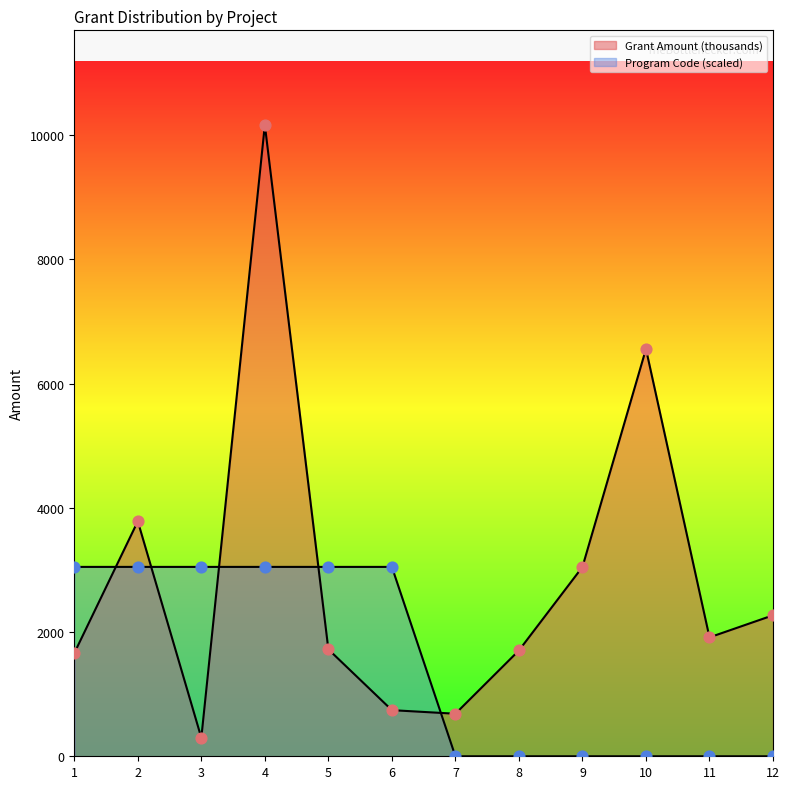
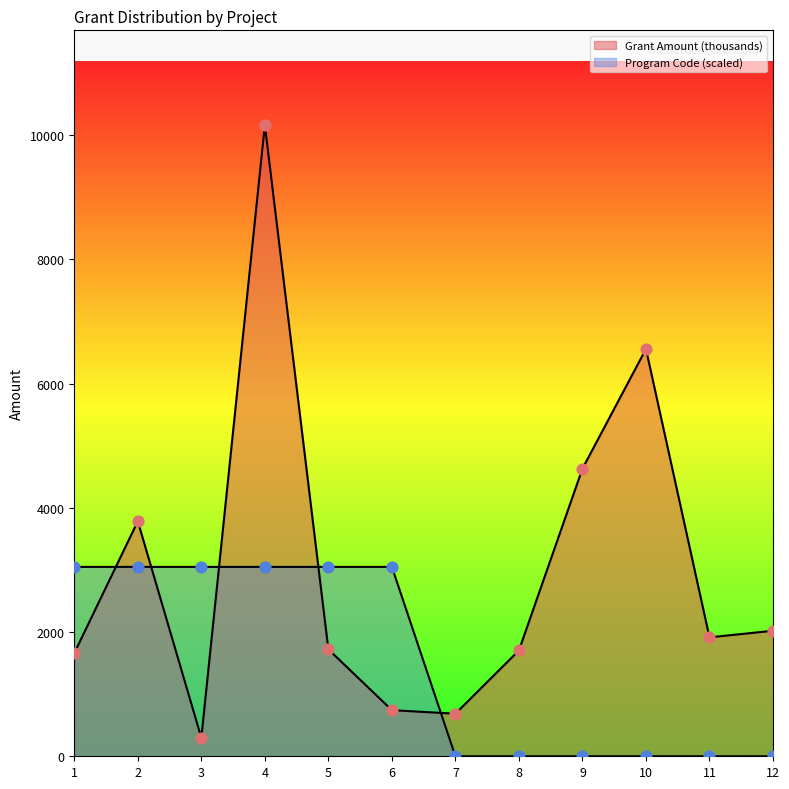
Grant Amount (thousands), 9: 3000 -> 4600
Grant Amount (thousands), 12: 2300 -> 2000
